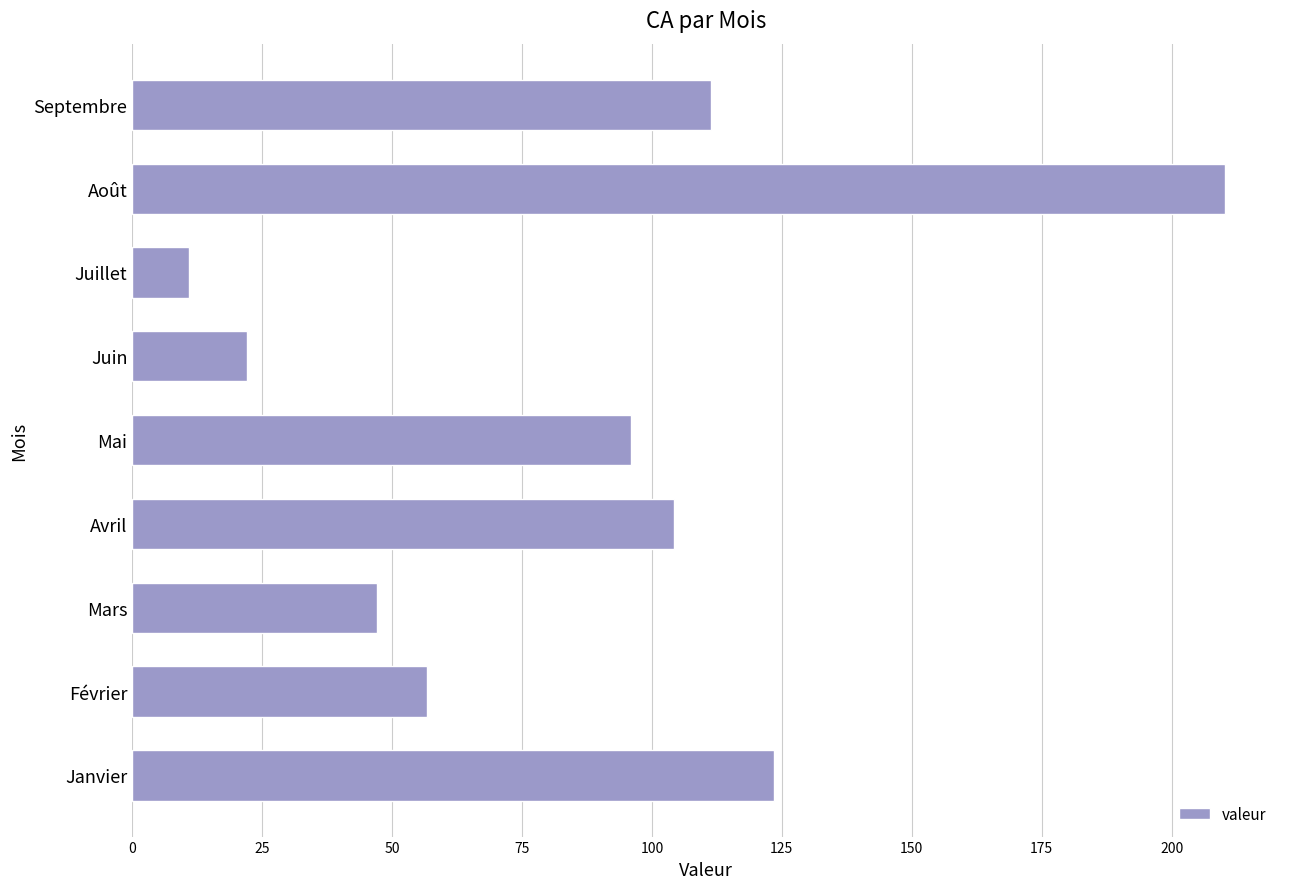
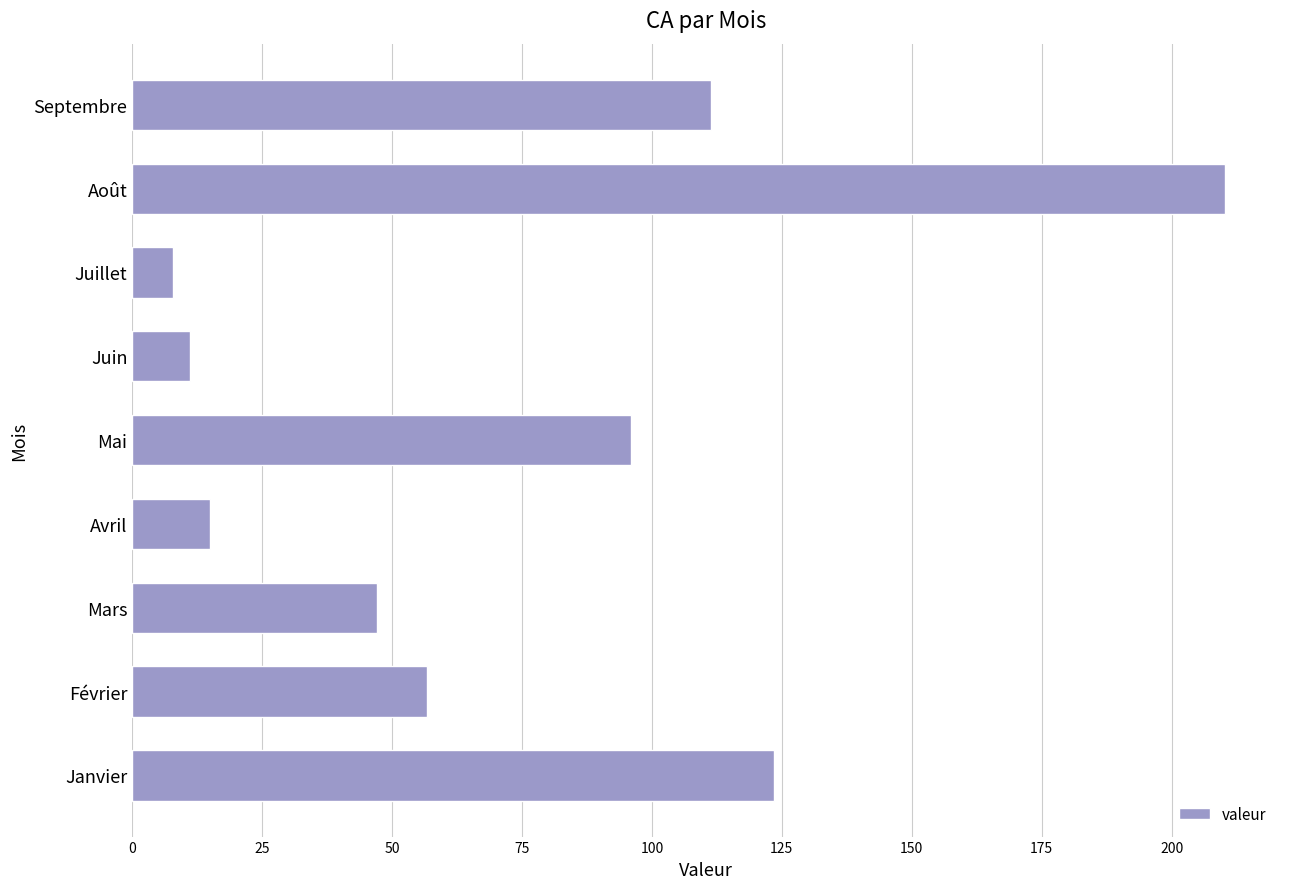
Juillet: 11 -> 8
Juin: 22 -> 11
Avril: 104 -> 15
